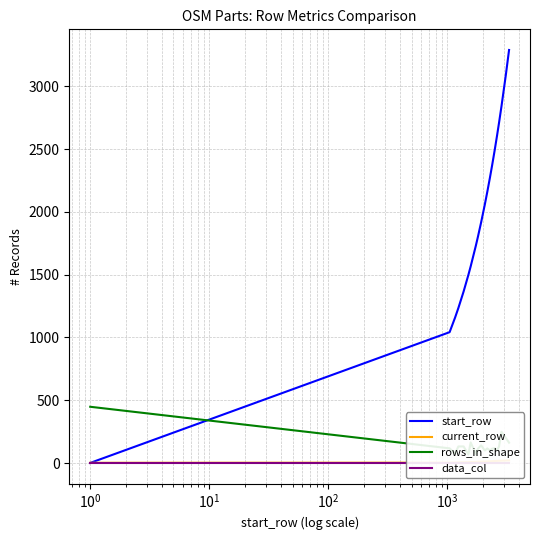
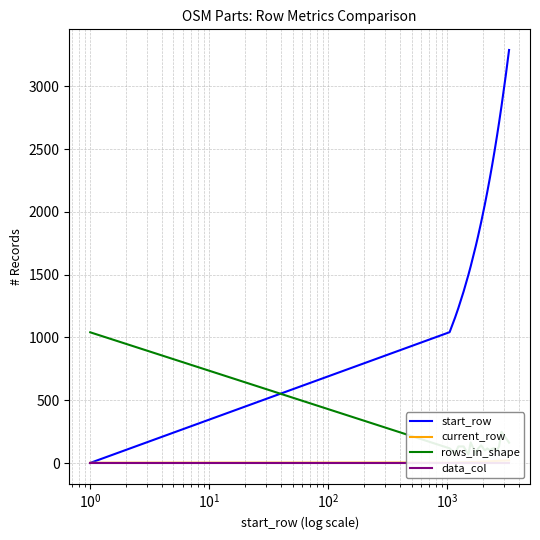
rows_in_shape, 10^0: 450 -> 1040
